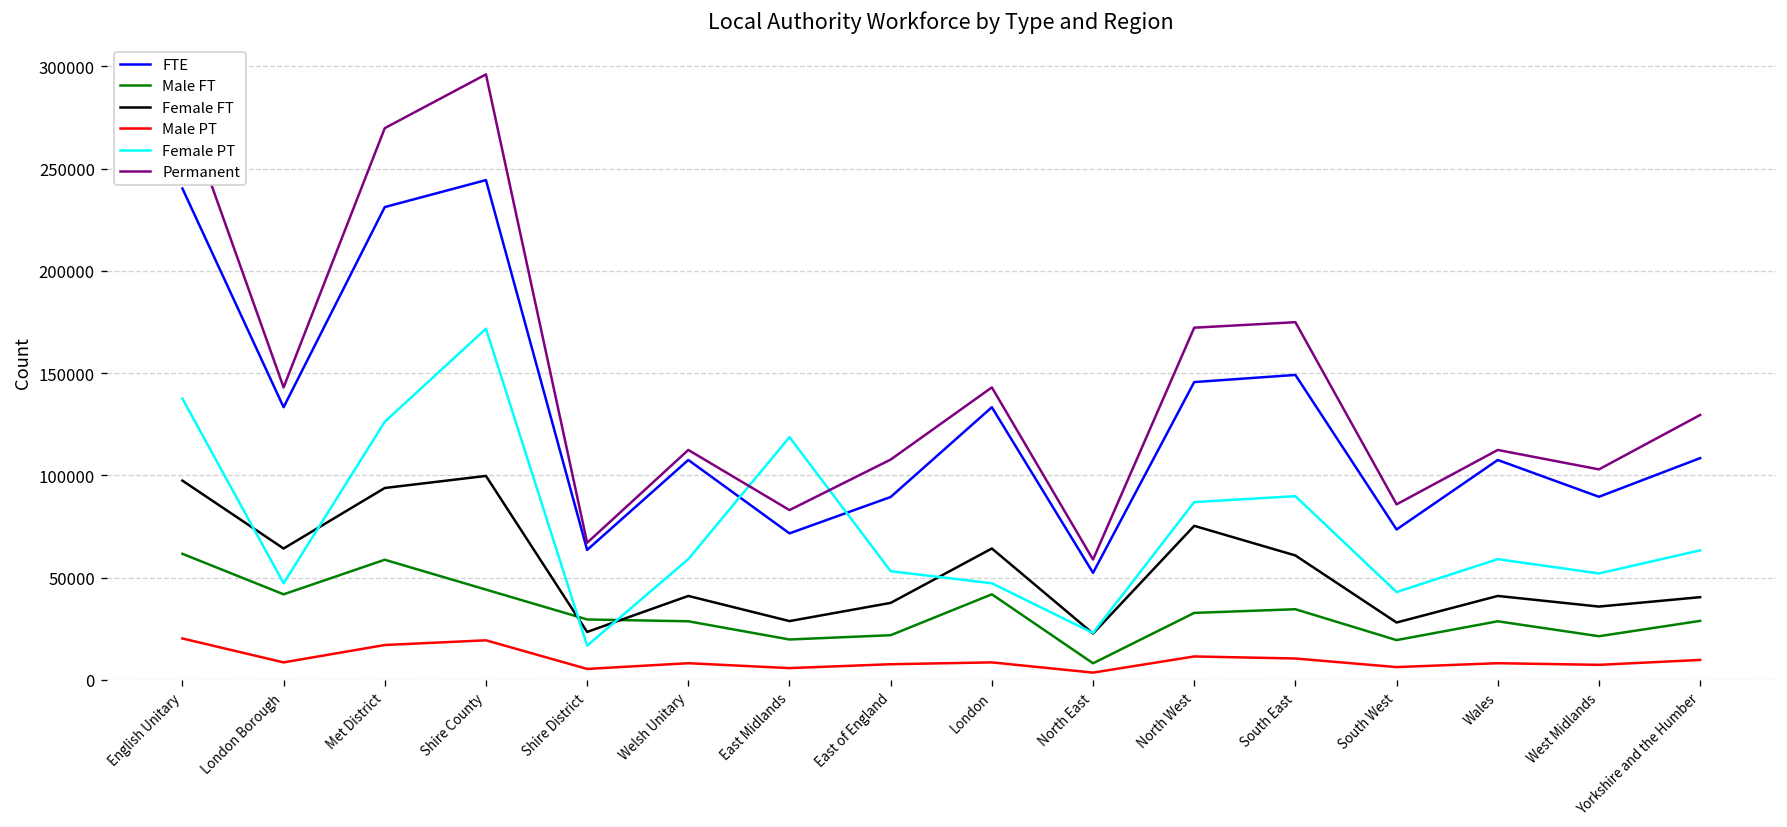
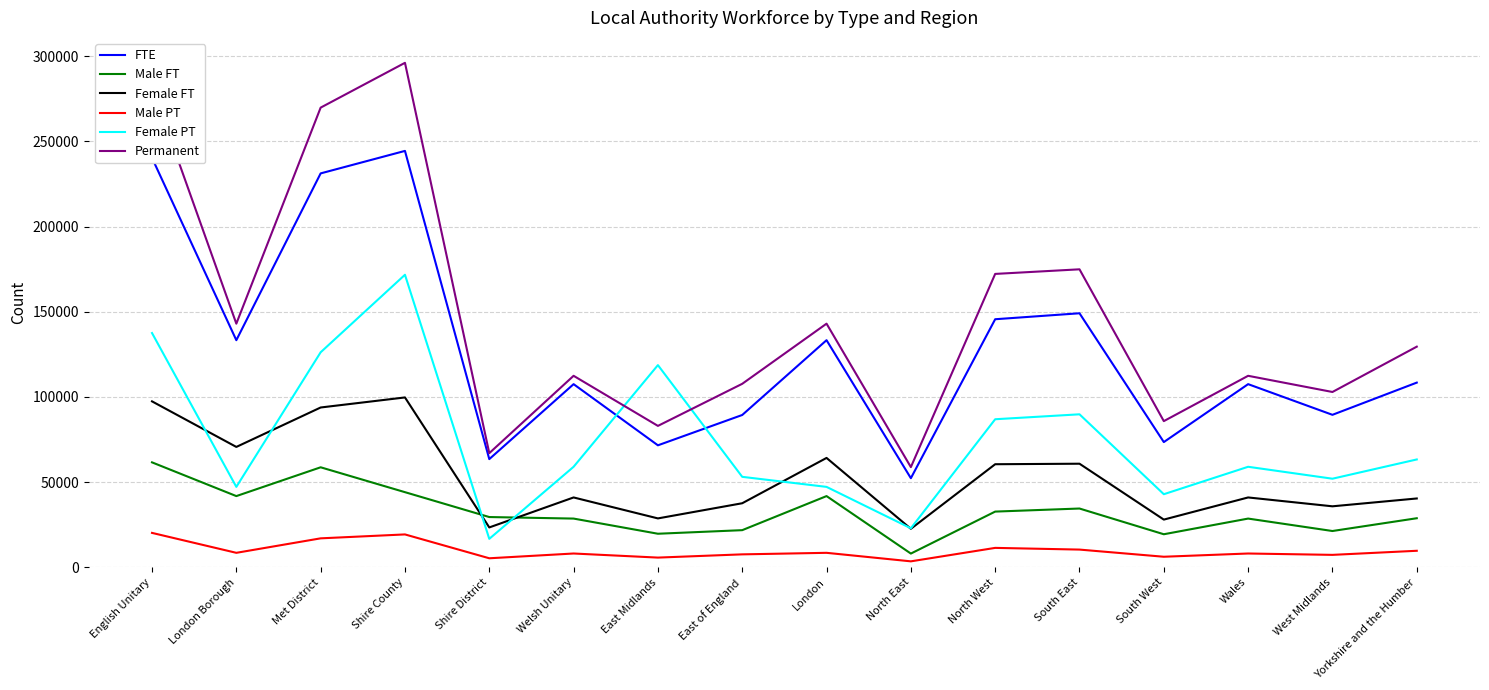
Female FT, London Borough: 64000 -> 71000
Female FT, North West: 75000 -> 61000
